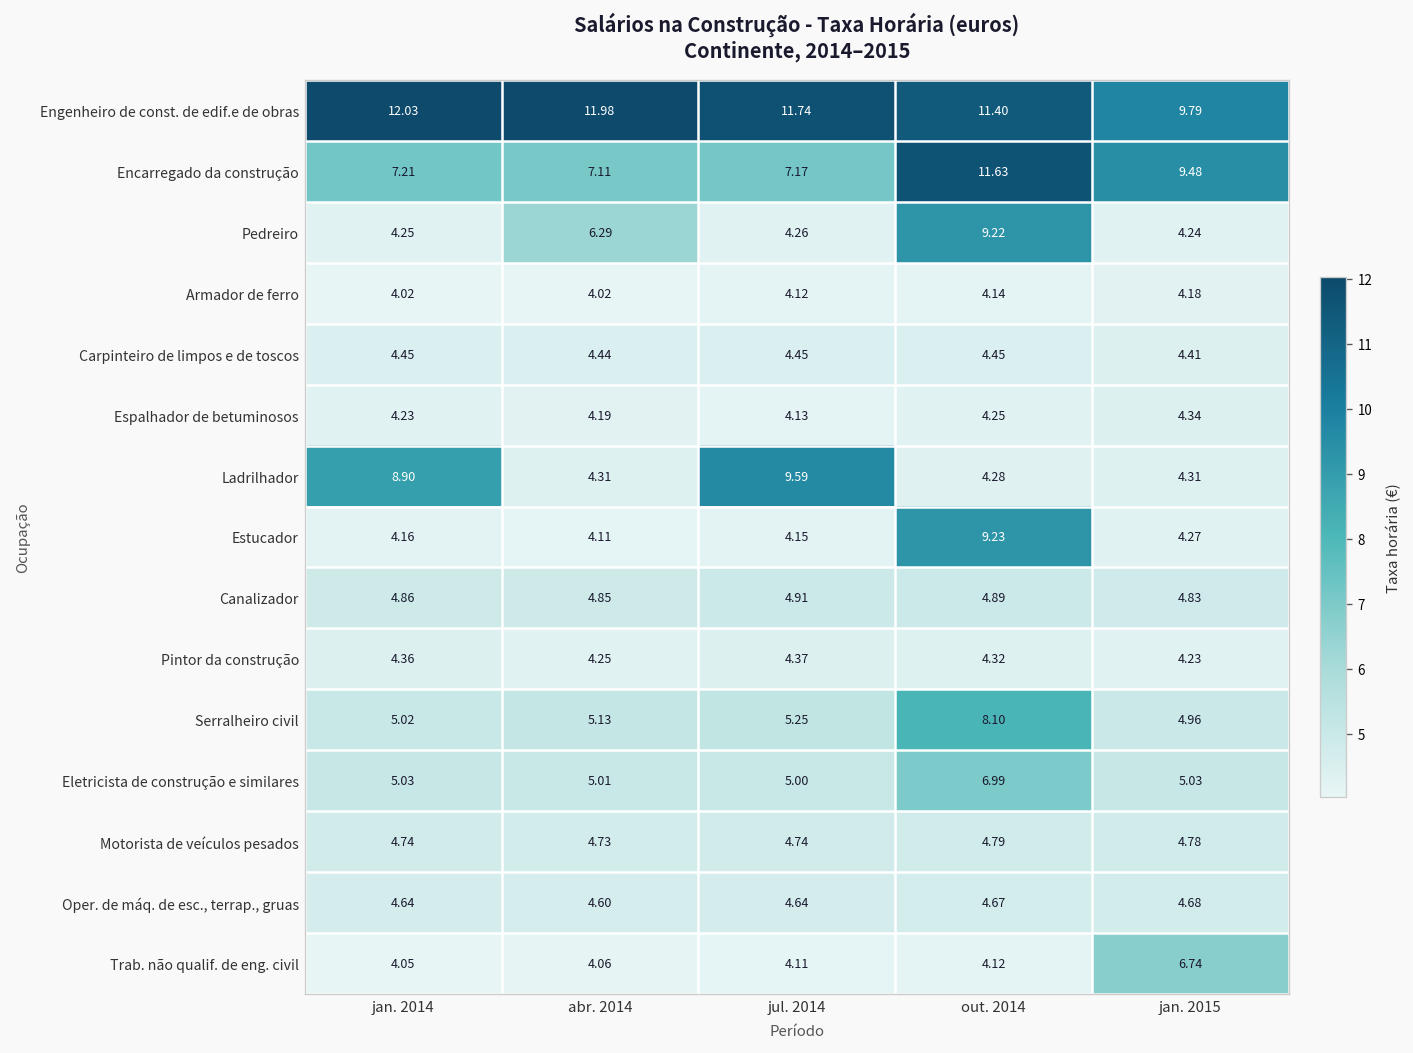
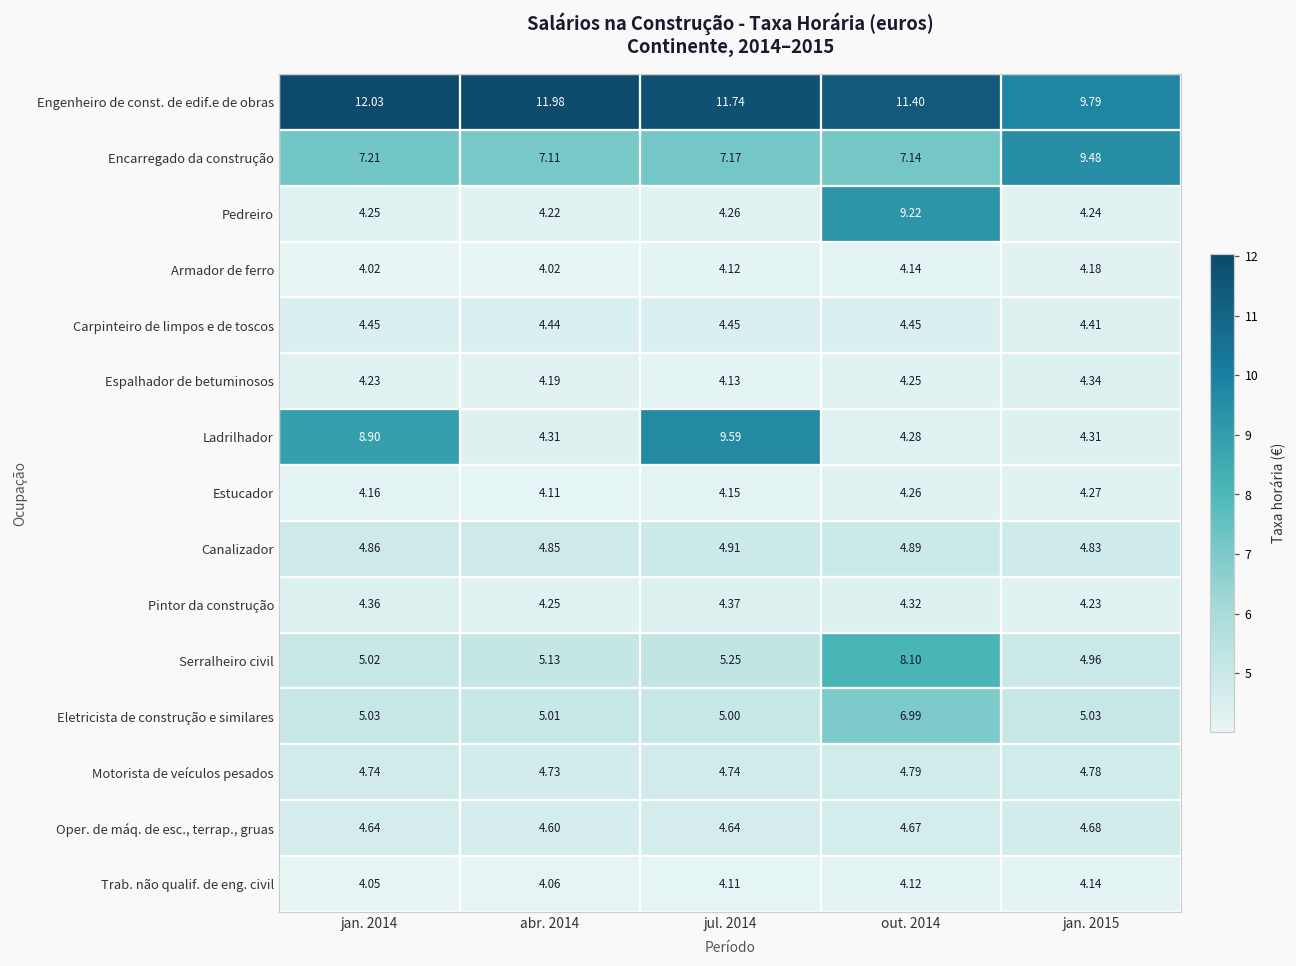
Encarregado da construção, out. 2014: 11.63 -> 7.14
Pedreiro, abr. 2014: 6.29 -> 4.22
Estucador, out. 2014: 9.23 -> 4.26
Trab. não qualif. de eng. civil, jan. 2015: 6.74 -> 4.14
